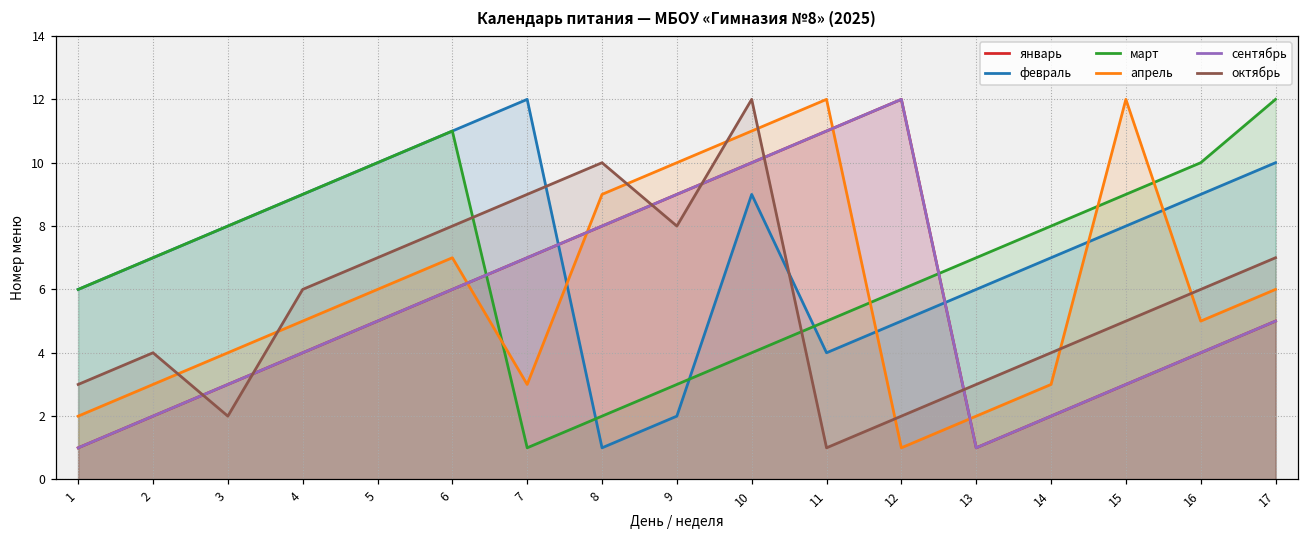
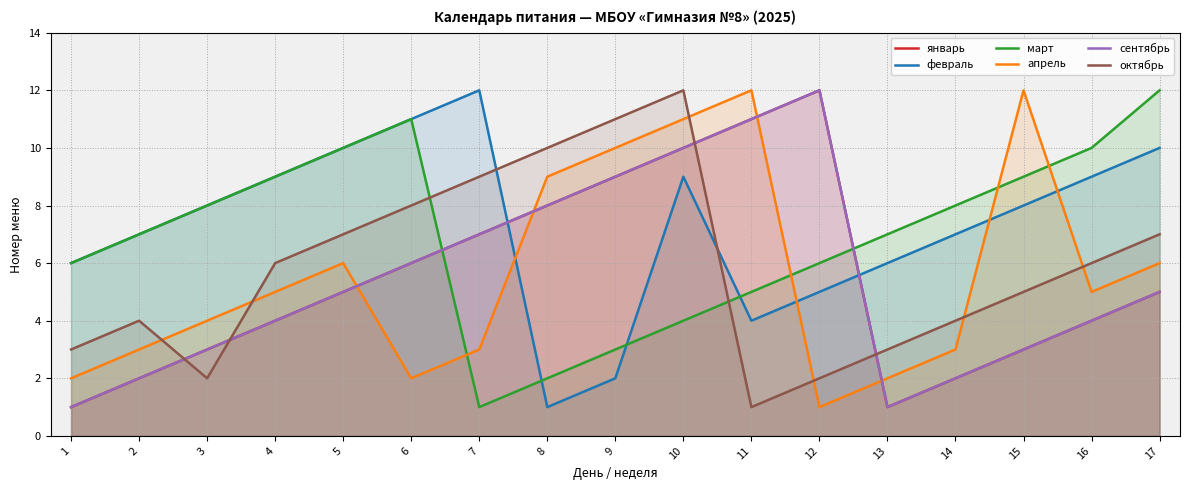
апрель, 6: 7 -> 2
октябрь, 9: 8 -> 11
